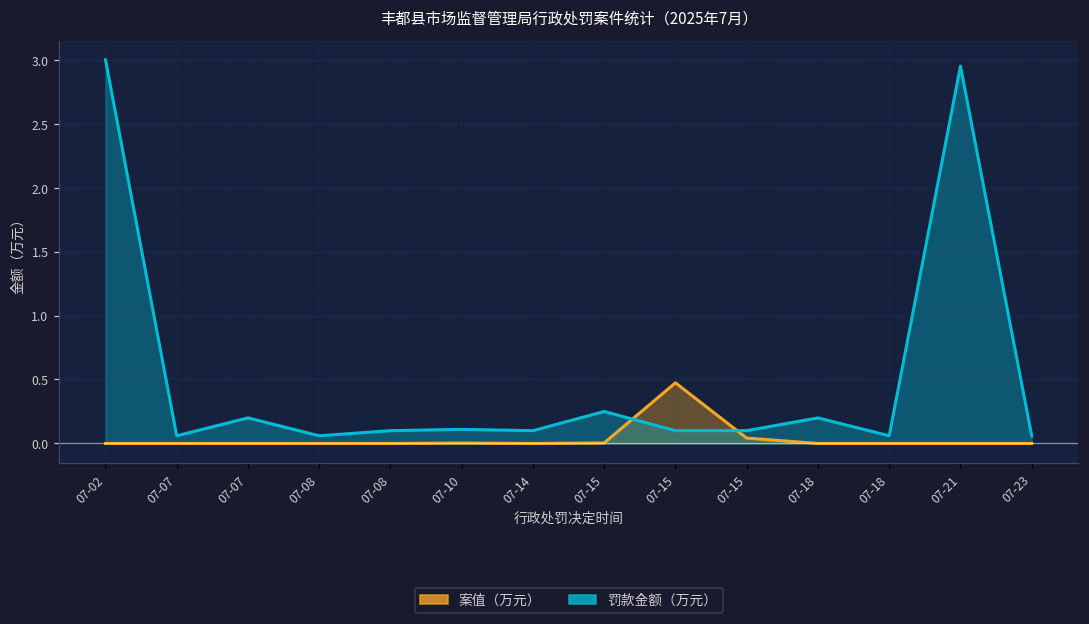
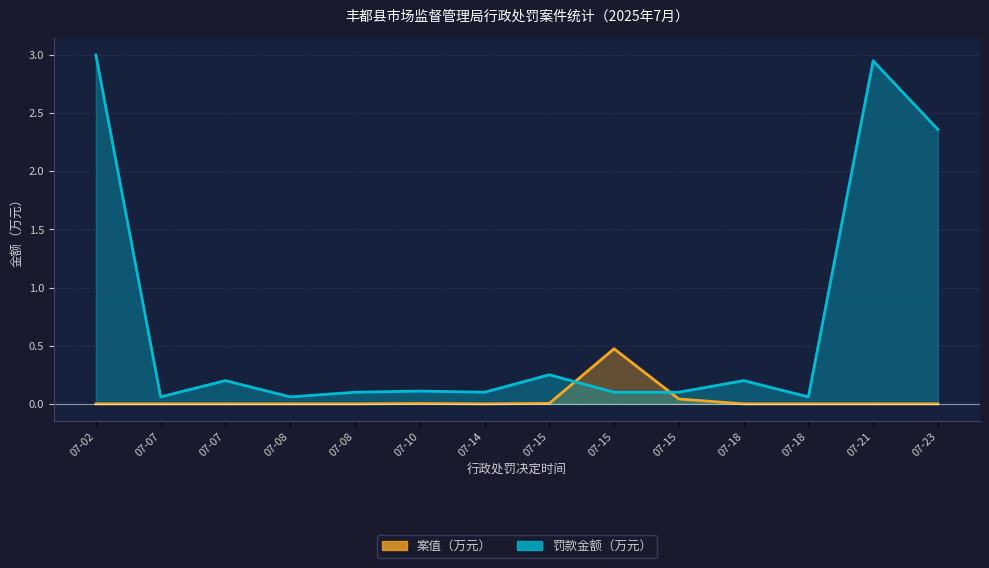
罚款金额（万元）, 07-23: 0.06 -> 2.36
